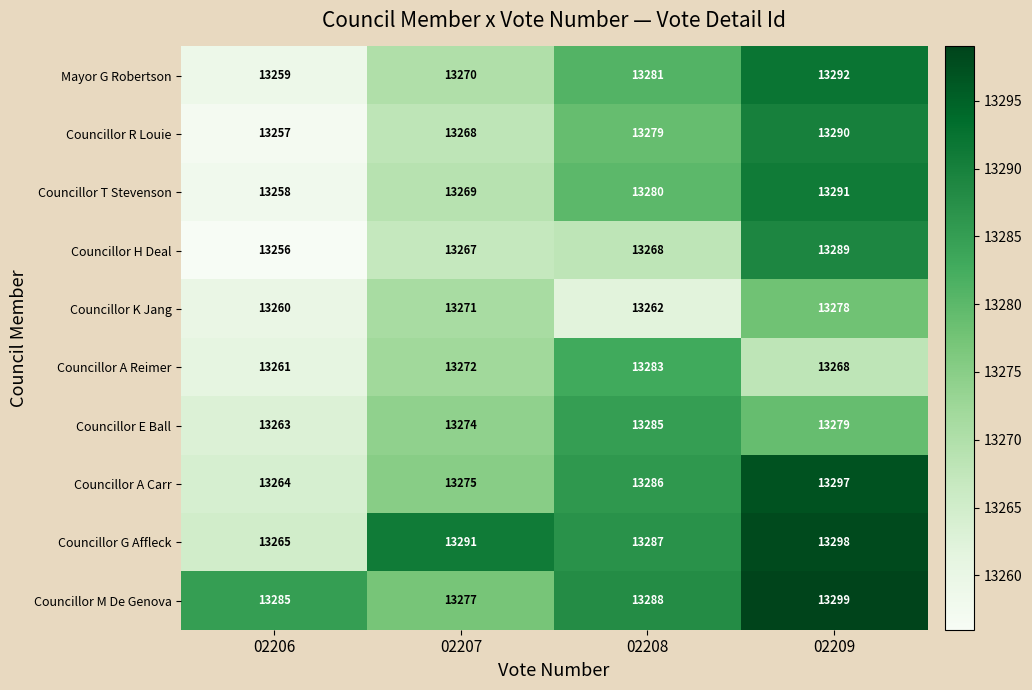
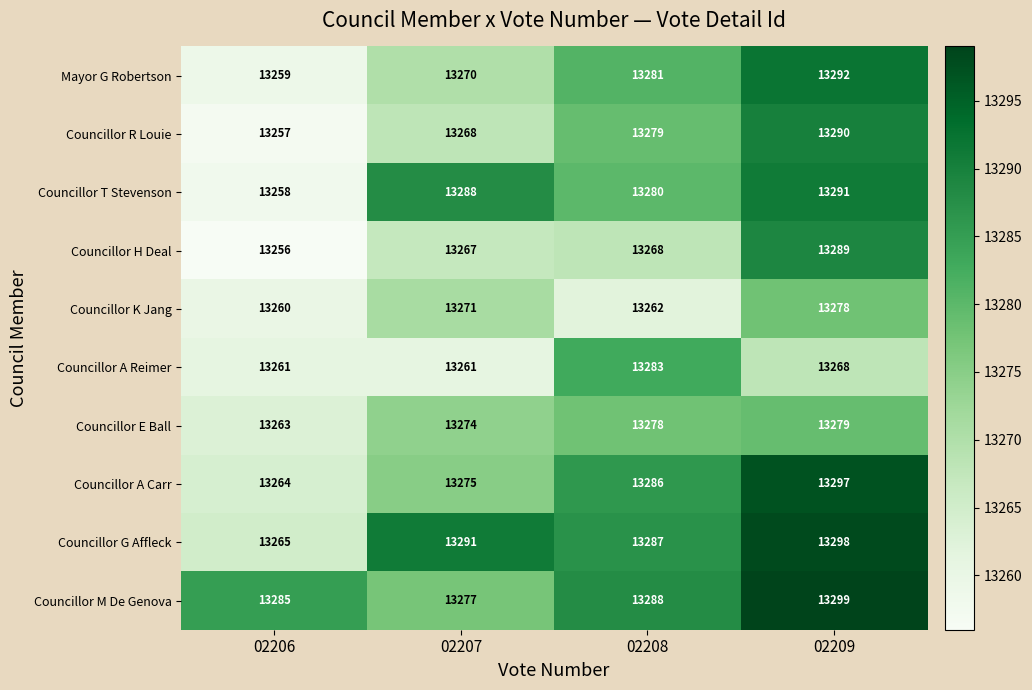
Councillor T Stevenson, 02207: 13269 -> 13288
Councillor A Reimer, 02207: 13272 -> 13261
Councillor E Ball, 02208: 13285 -> 13278
